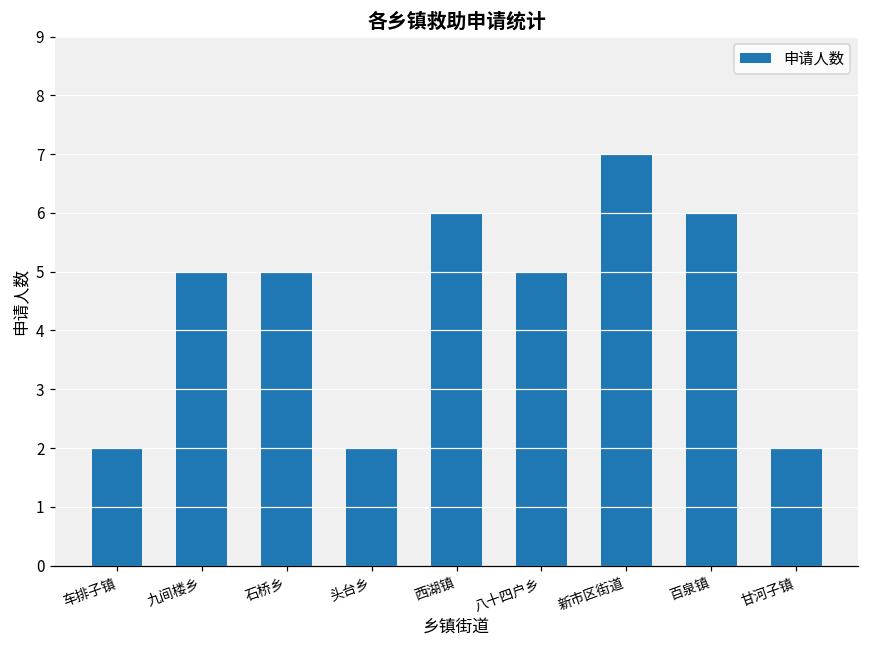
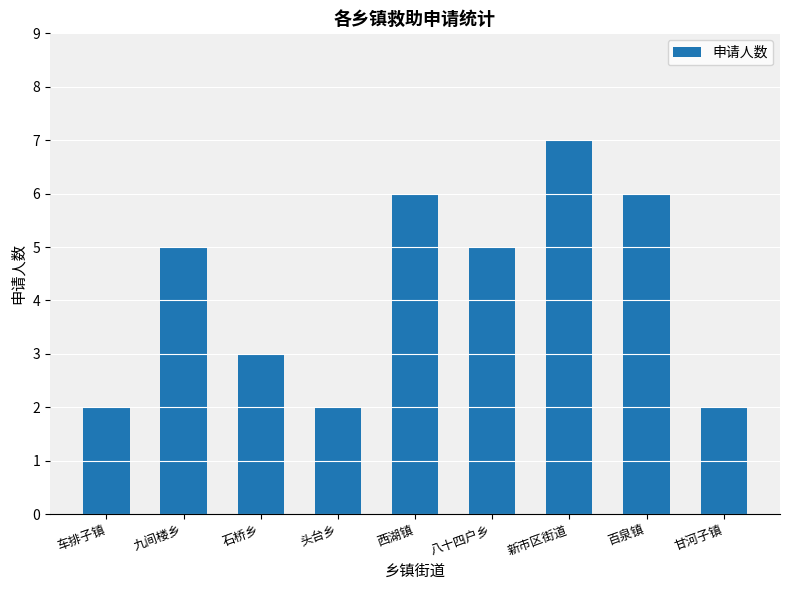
石桥乡: 5 -> 3
